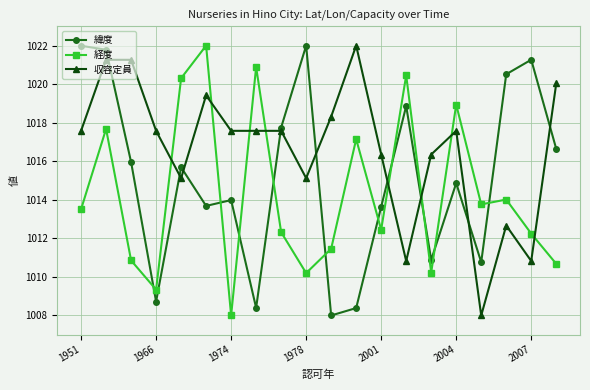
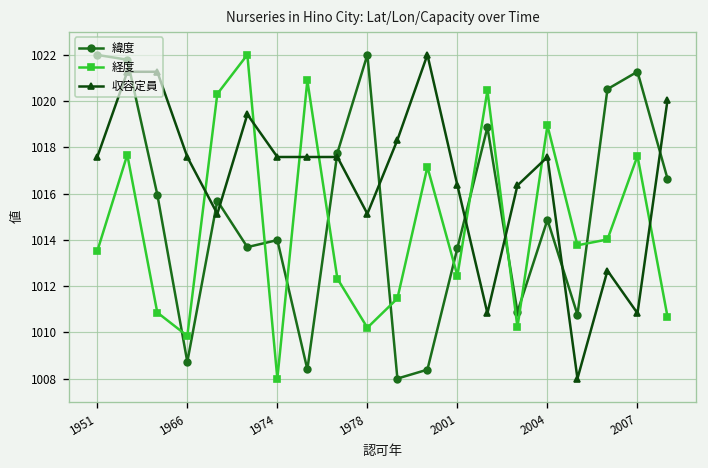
経度, 1966: 1009.3 -> 1009.8
経度, 2007: 1012.2 -> 1017.6
